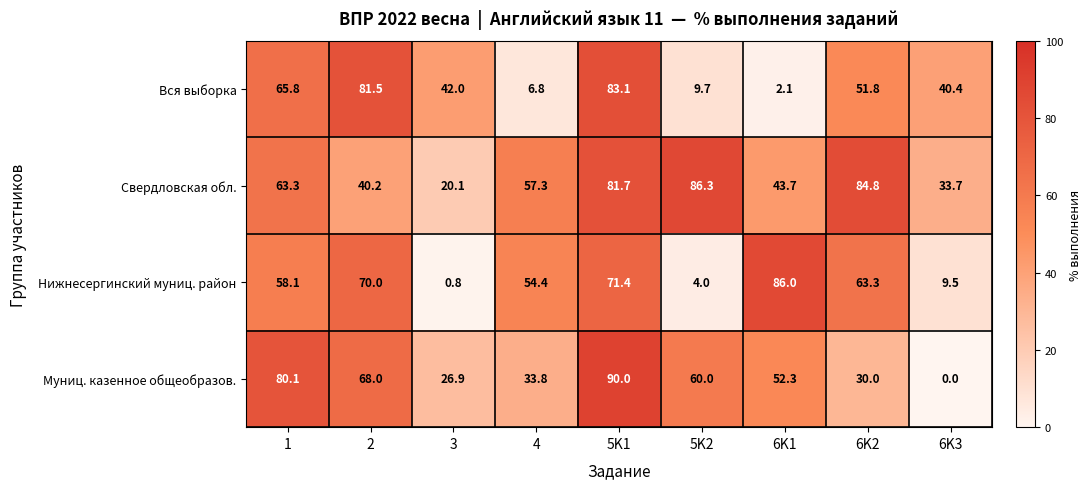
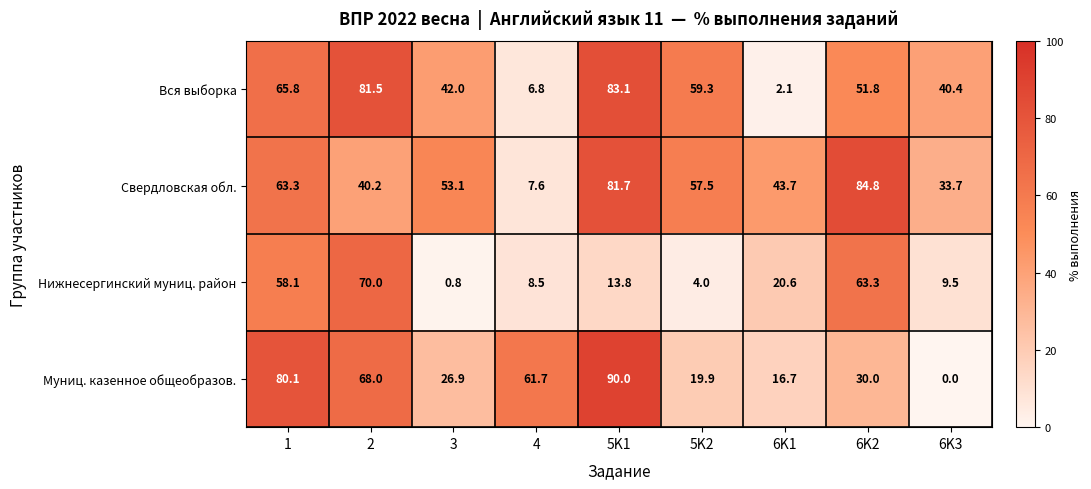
Вся выборка, 5K2: 9.7 -> 59.3
Свердловская обл., 3: 20.1 -> 53.1
Свердловская обл., 4: 57.3 -> 7.6
Свердловская обл., 5K2: 86.3 -> 57.5
Нижнесергинский муниц. район, 4: 54.4 -> 8.5
Нижнесергинский муниц. район, 5K1: 71.4 -> 13.8
Нижнесергинский муниц. район, 6K1: 86.0 -> 20.6
Муниц. казенное общеобразов., 4: 33.8 -> 61.7
Муниц. казенное общеобразов., 5K2: 60.0 -> 19.9
Муниц. казенное общеобразов., 6K1: 52.3 -> 16.7
